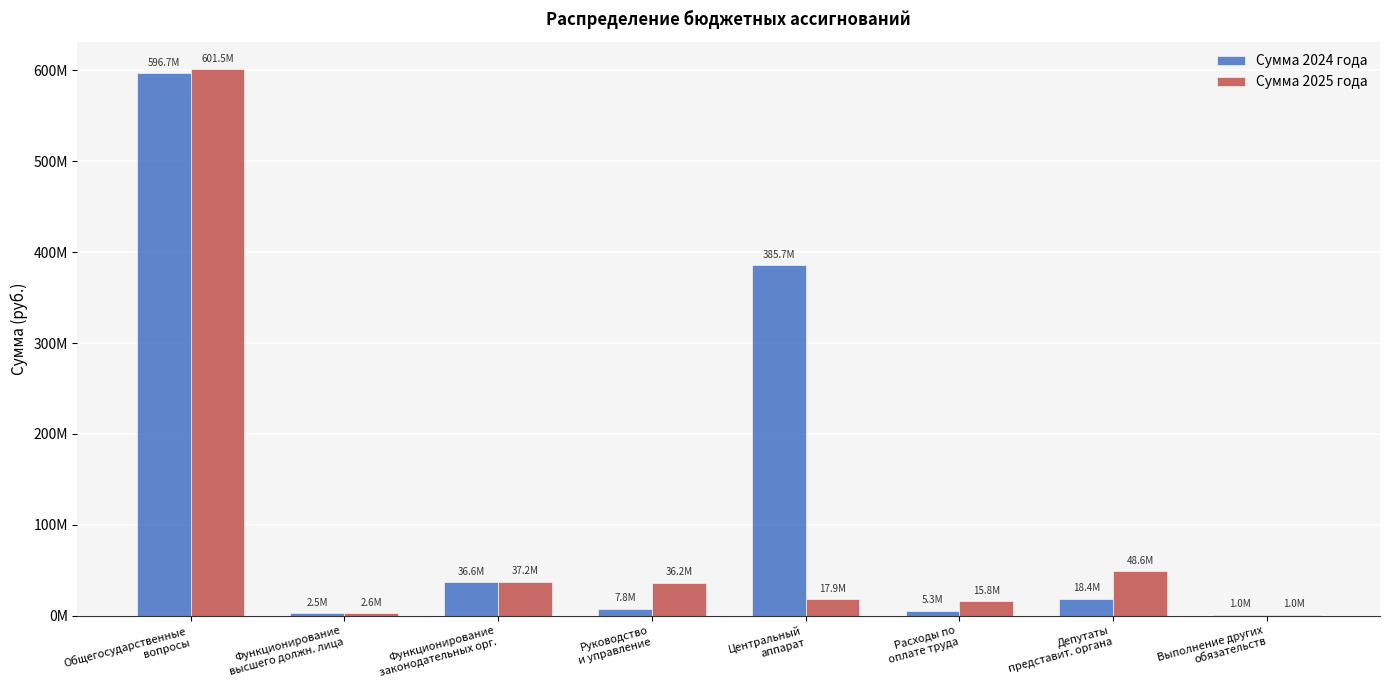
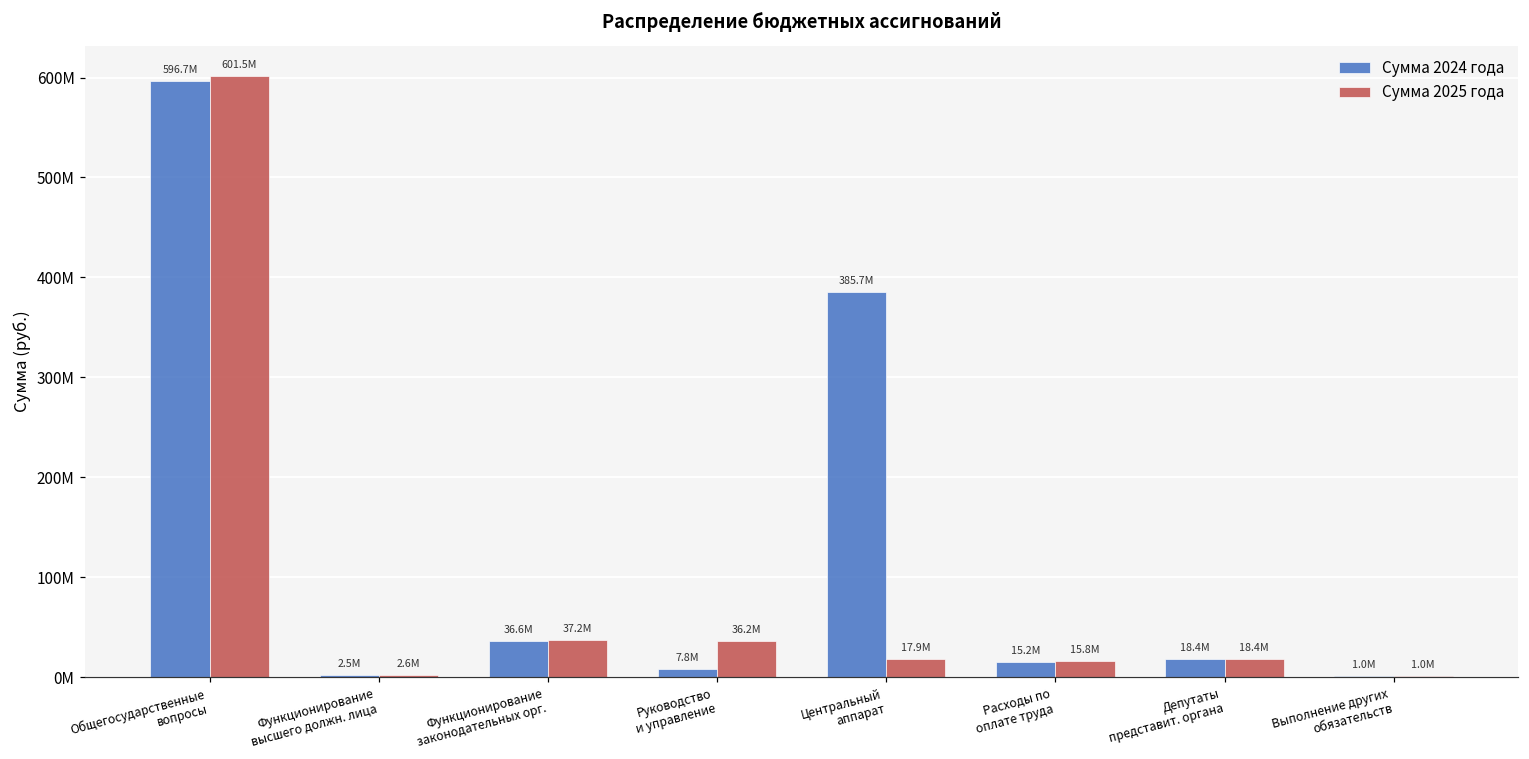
Сумма 2024 года, Расходы по оплате труда: 5.3M -> 15.2M
Сумма 2025 года, Депутаты представит. органа: 48.6M -> 18.4M
